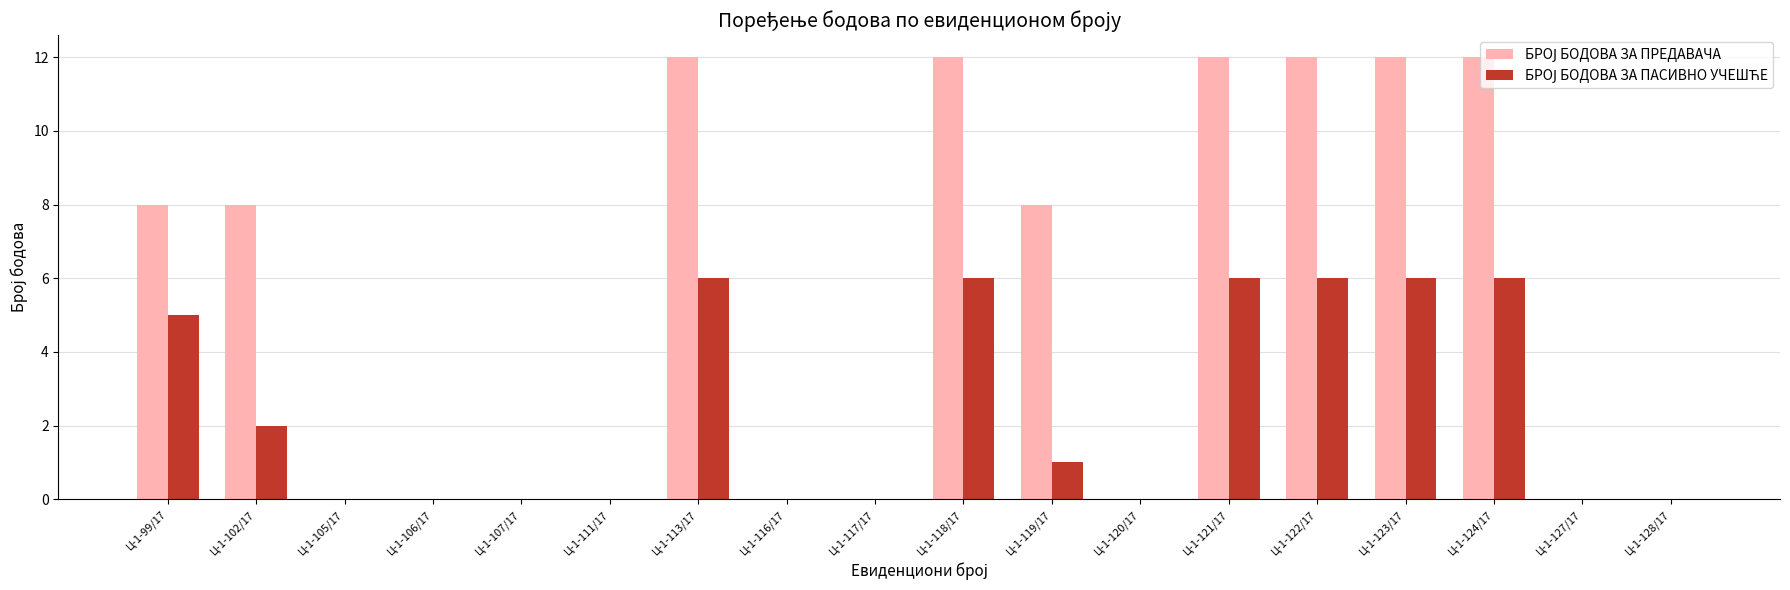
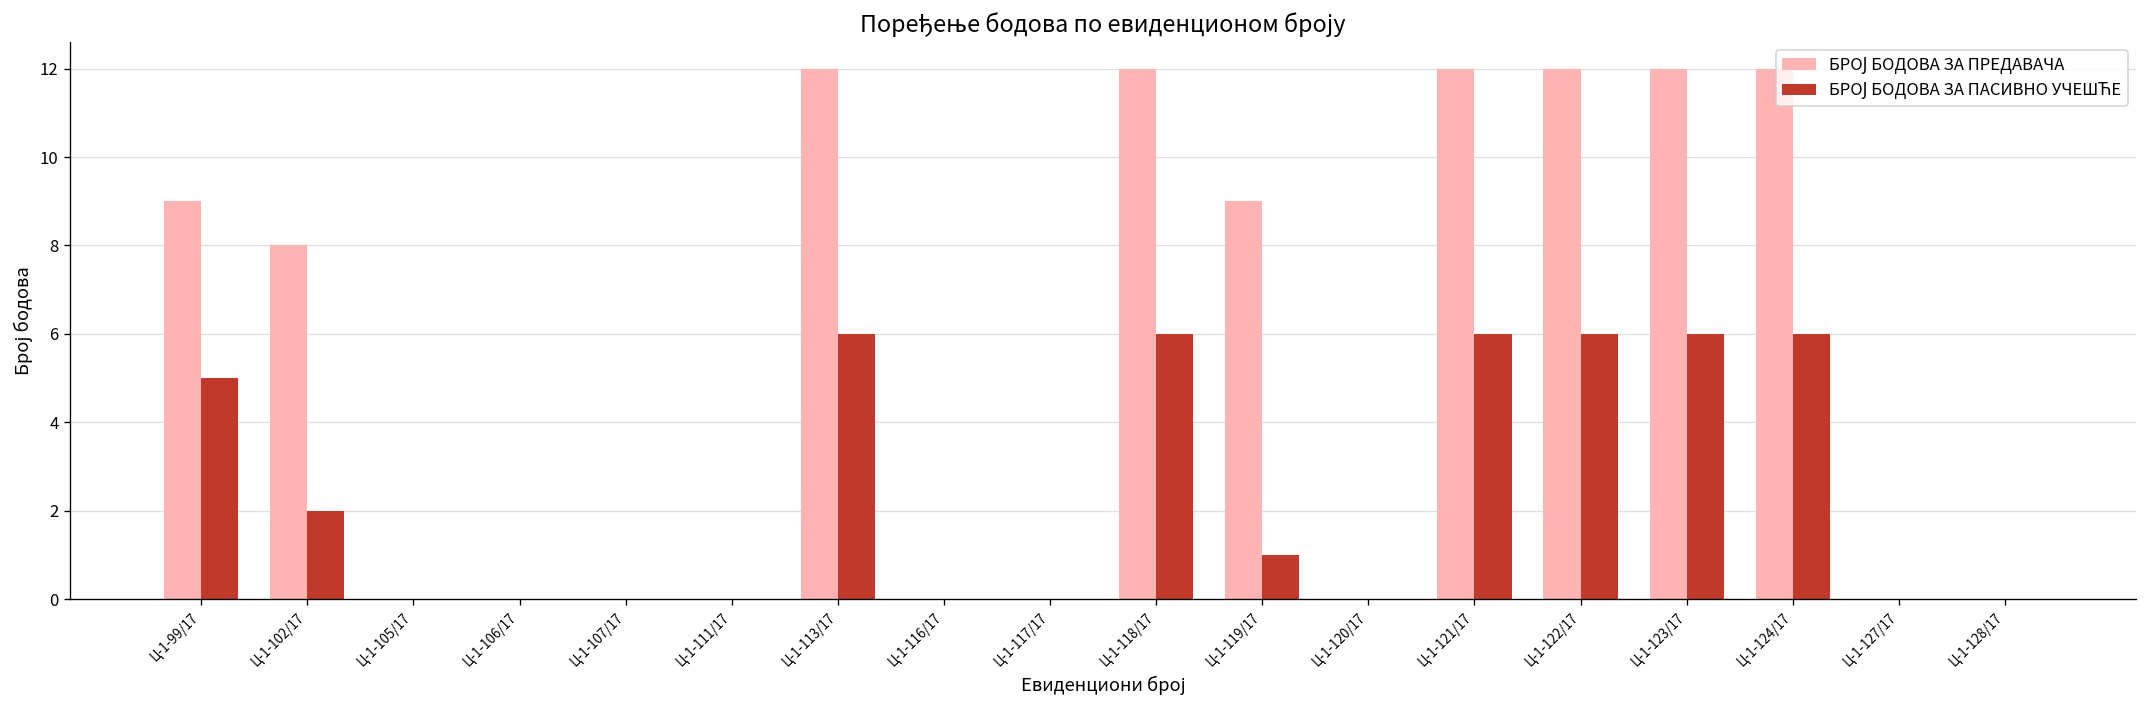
БРОЈ БОДОВА ЗА ПРЕДАВАЧА, Ц-1-99/17: 8 -> 9
БРОЈ БОДОВА ЗА ПРЕДАВАЧА, Ц-1-119/17: 8 -> 9
